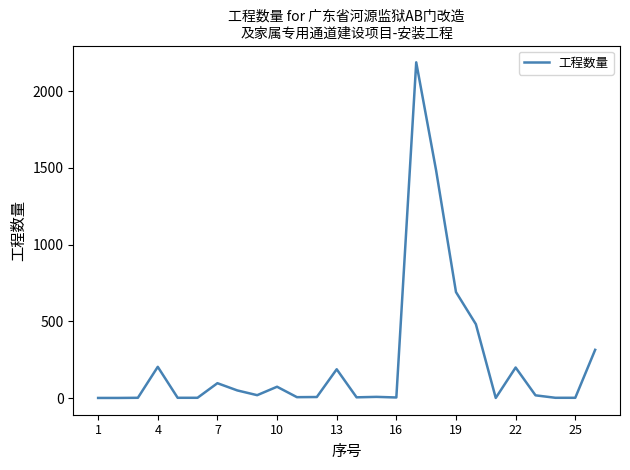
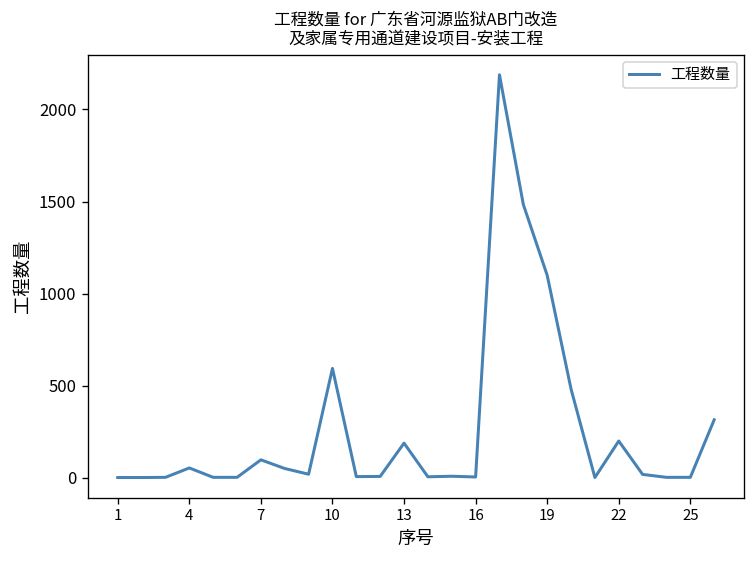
4: 200 -> 50
10: 70 -> 590
19: 690 -> 1100
